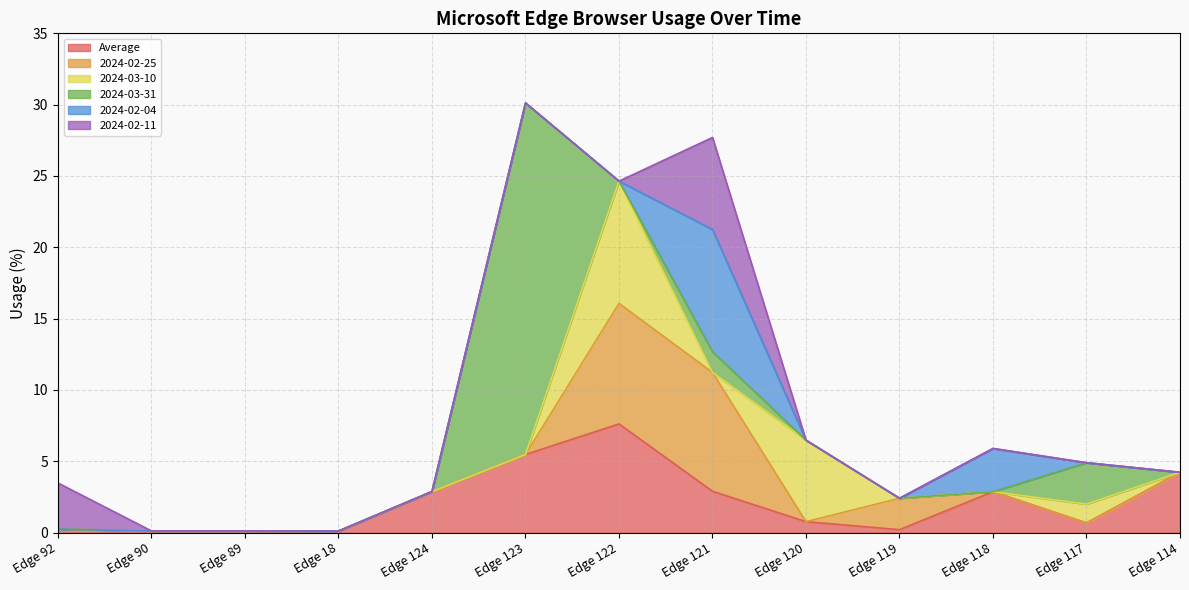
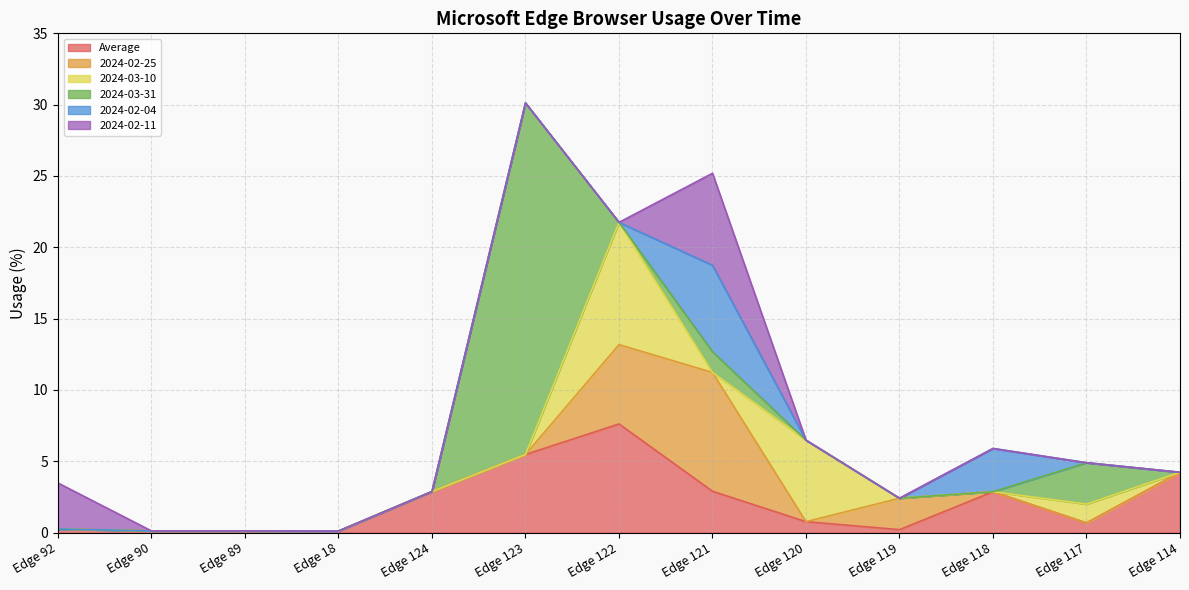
2024-02-25, Edge 122: 8.5 -> 5.6
2024-02-04, Edge 121: 8.6 -> 6.1
